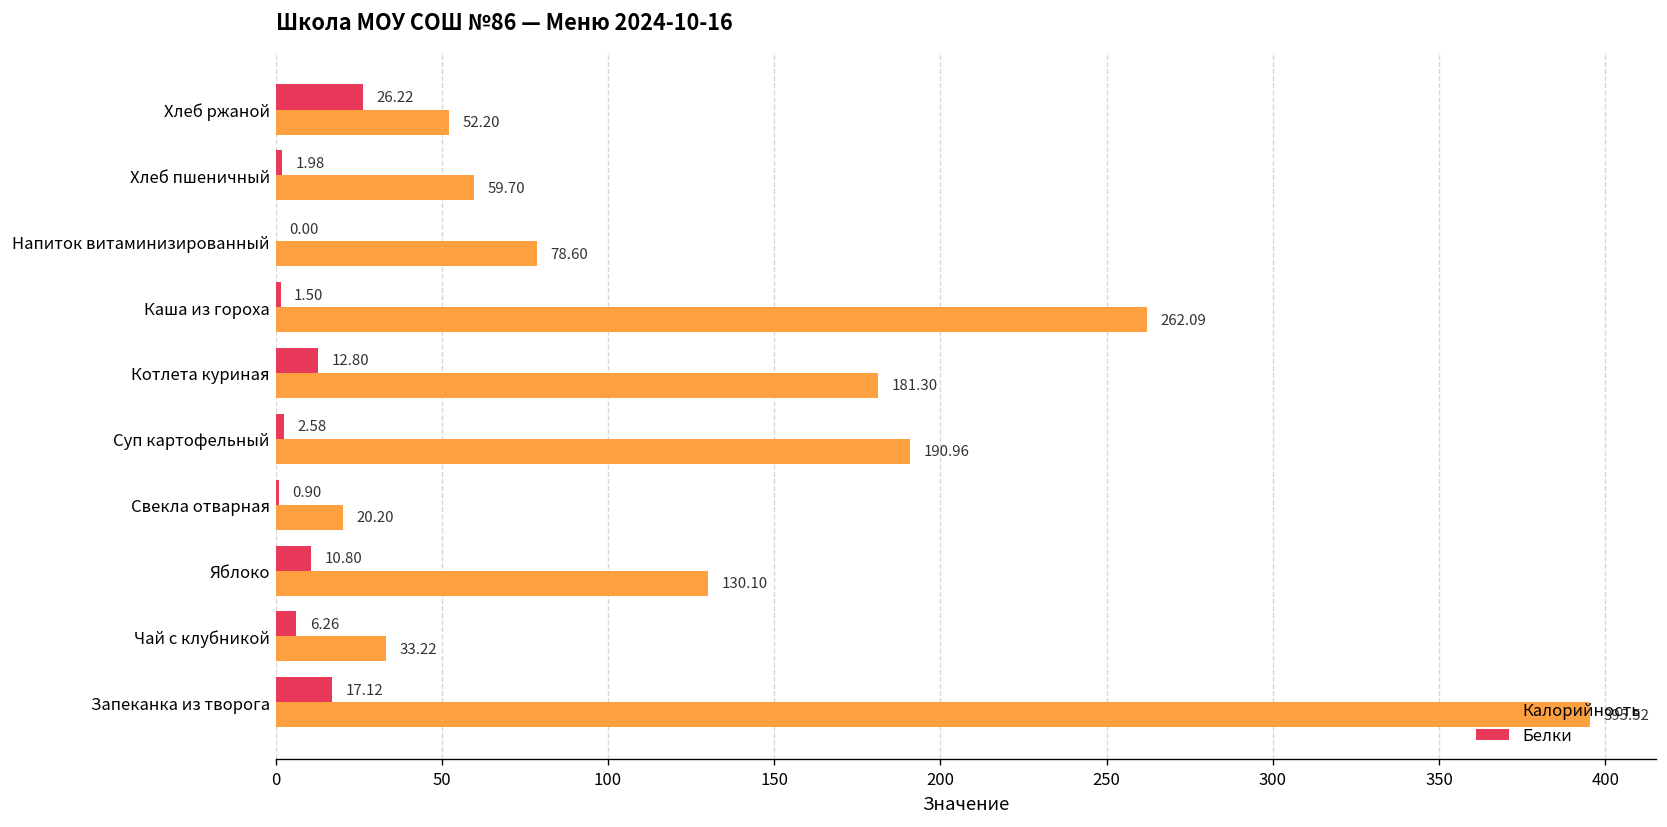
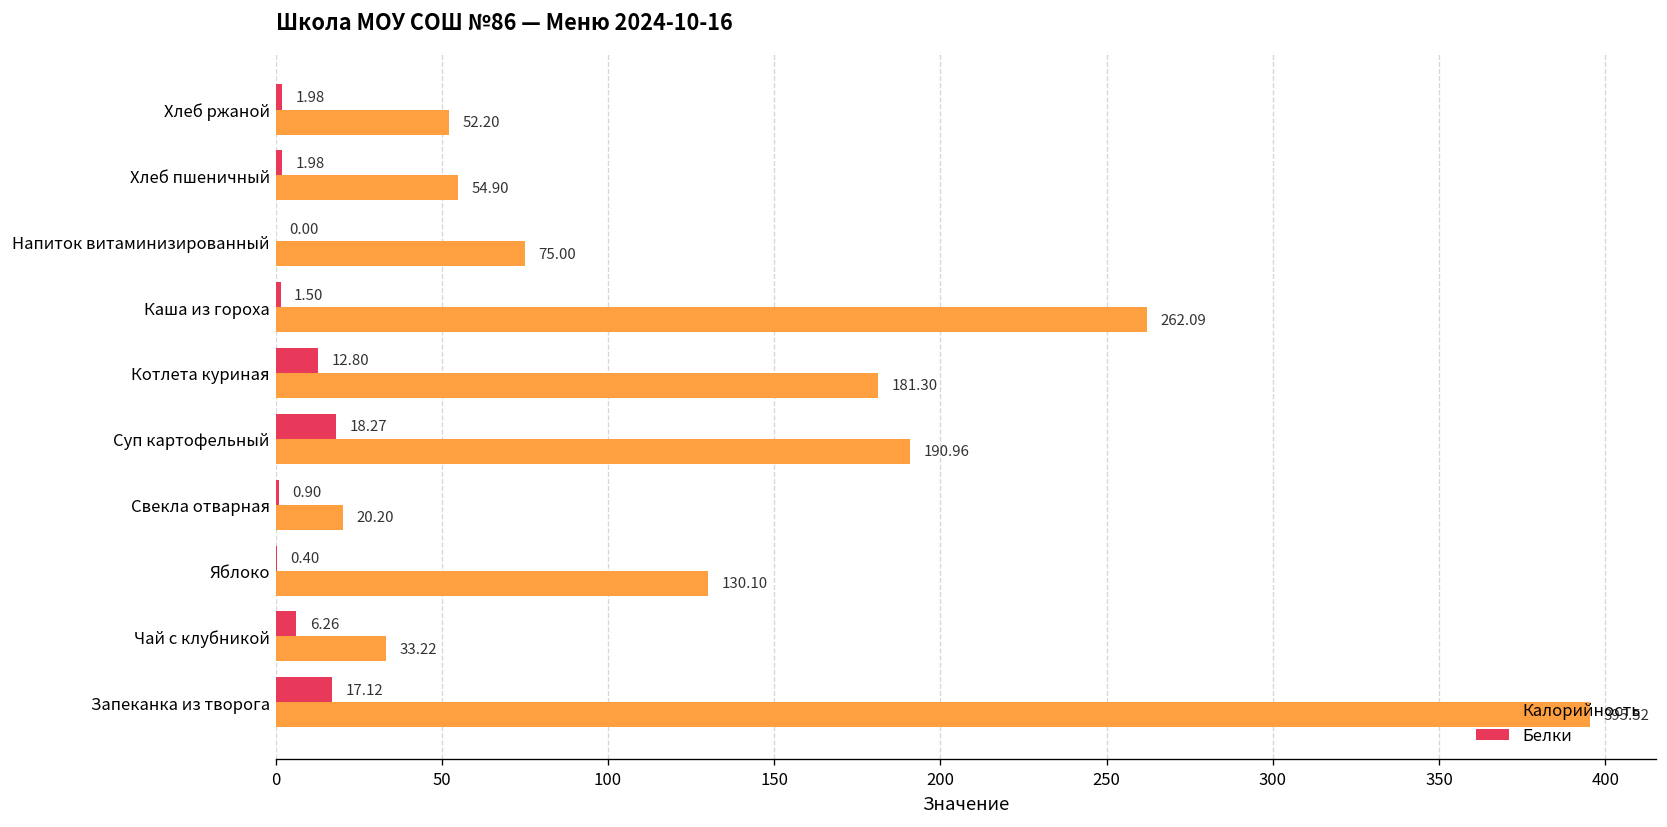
Белки, Хлеб ржаной: 26.22 -> 1.98
Калорийность, Хлеб пшеничный: 59.70 -> 54.90
Калорийность, Напиток витаминизированный: 78.60 -> 75.00
Белки, Суп картофельный: 2.58 -> 18.27
Белки, Яблоко: 10.80 -> 0.40
